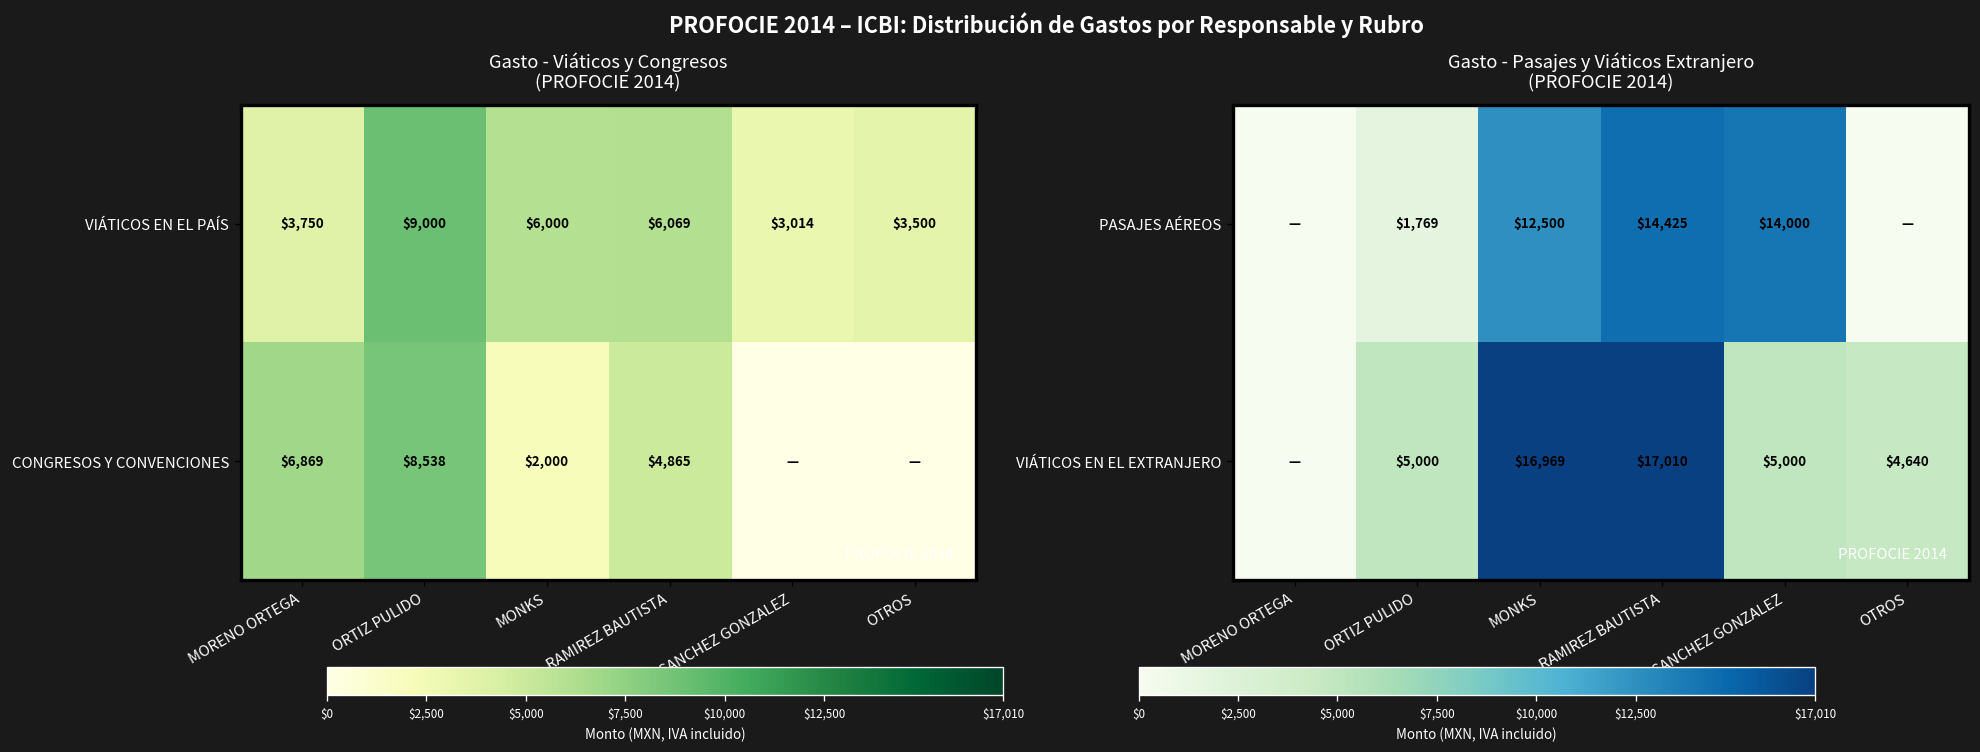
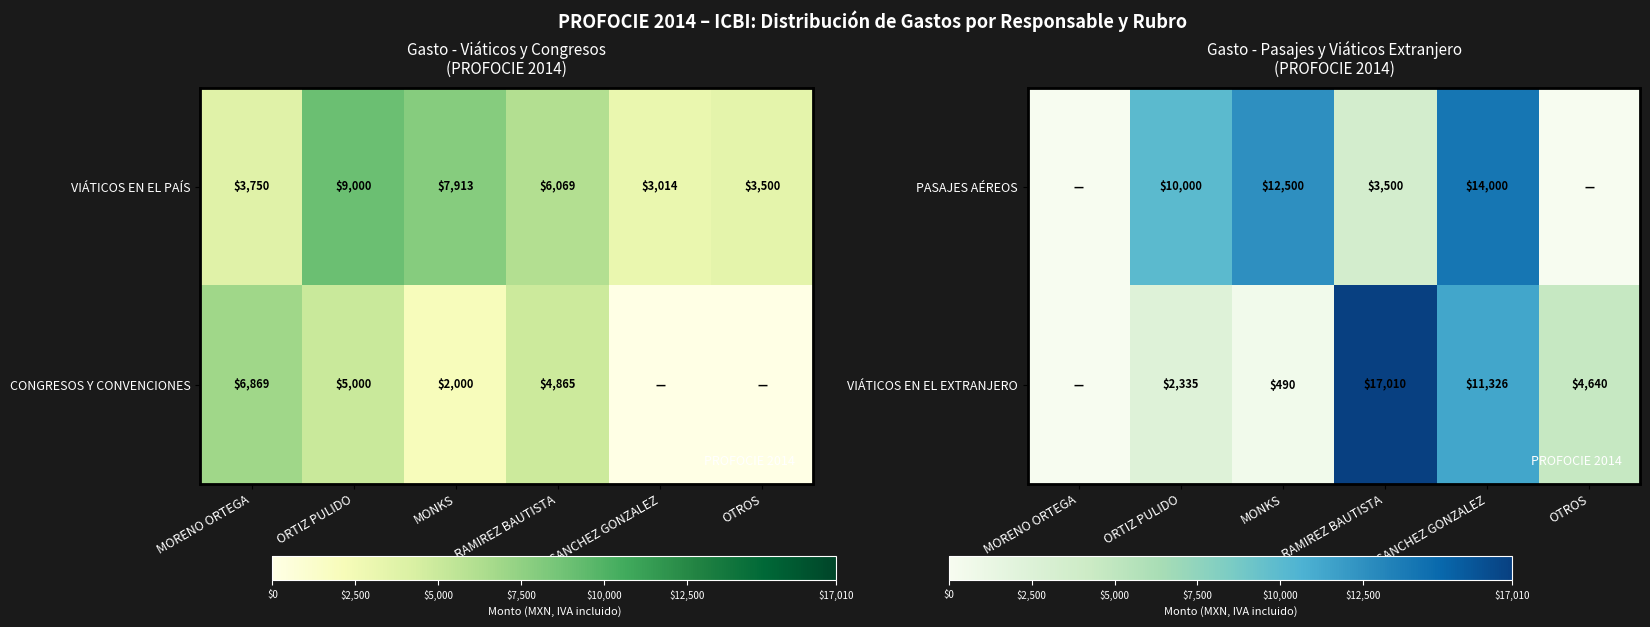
Gasto - Viáticos y Congresos (PROFOCIE 2014), VIÁTICOS EN EL PAÍS, MONKS: $6,000 -> $7,913
Gasto - Viáticos y Congresos (PROFOCIE 2014), CONGRESOS Y CONVENCIONES, ORTIZ PULIDO: $8,538 -> $5,000
Gasto - Pasajes y Viáticos Extranjero (PROFOCIE 2014), PASAJES AÉREOS, ORTIZ PULIDO: $1,769 -> $10,000
Gasto - Pasajes y Viáticos Extranjero (PROFOCIE 2014), PASAJES AÉREOS, RAMIREZ BAUTISTA: $14,425 -> $3,500
Gasto - Pasajes y Viáticos Extranjero (PROFOCIE 2014), VIÁTICOS EN EL EXTRANJERO, ORTIZ PULIDO: $5,000 -> $2,335
Gasto - Pasajes y Viáticos Extranjero (PROFOCIE 2014), VIÁTICOS EN EL EXTRANJERO, MONKS: $16,969 -> $490
Gasto - Pasajes y Viáticos Extranjero (PROFOCIE 2014), VIÁTICOS EN EL EXTRANJERO, SANCHEZ GONZALEZ: $5,000 -> $11,326
